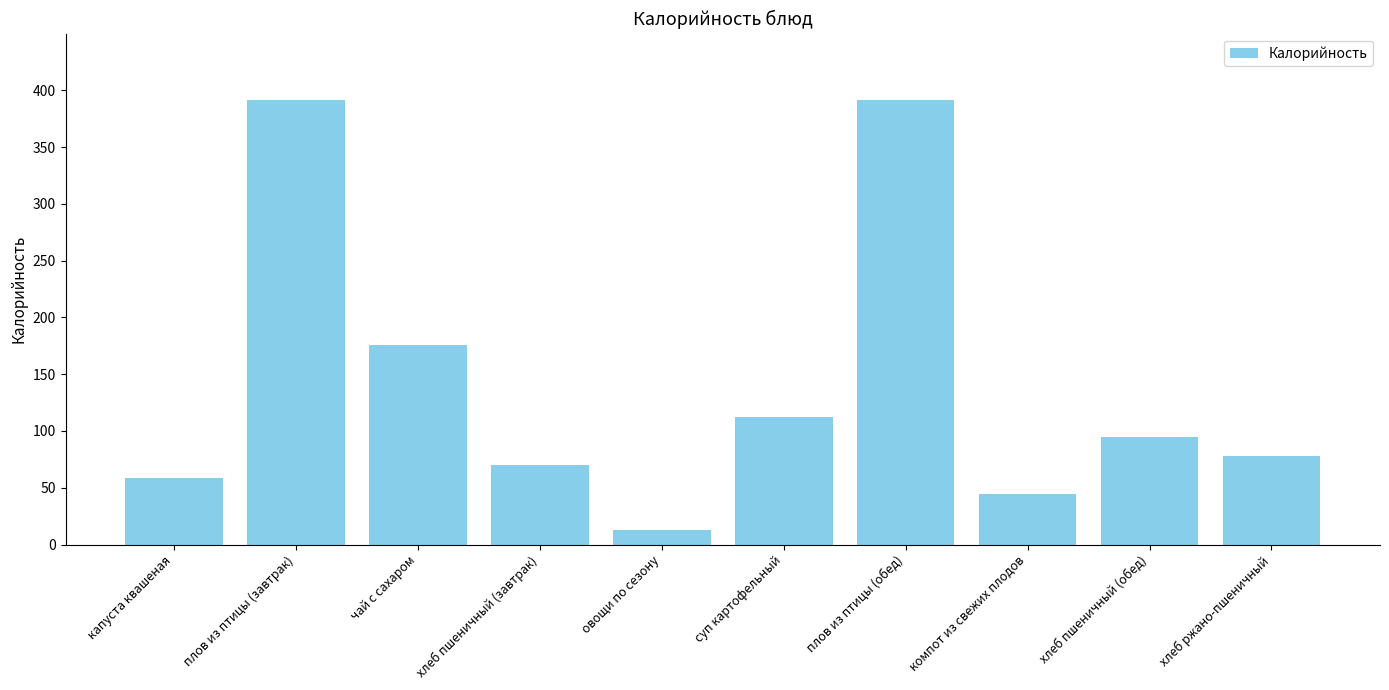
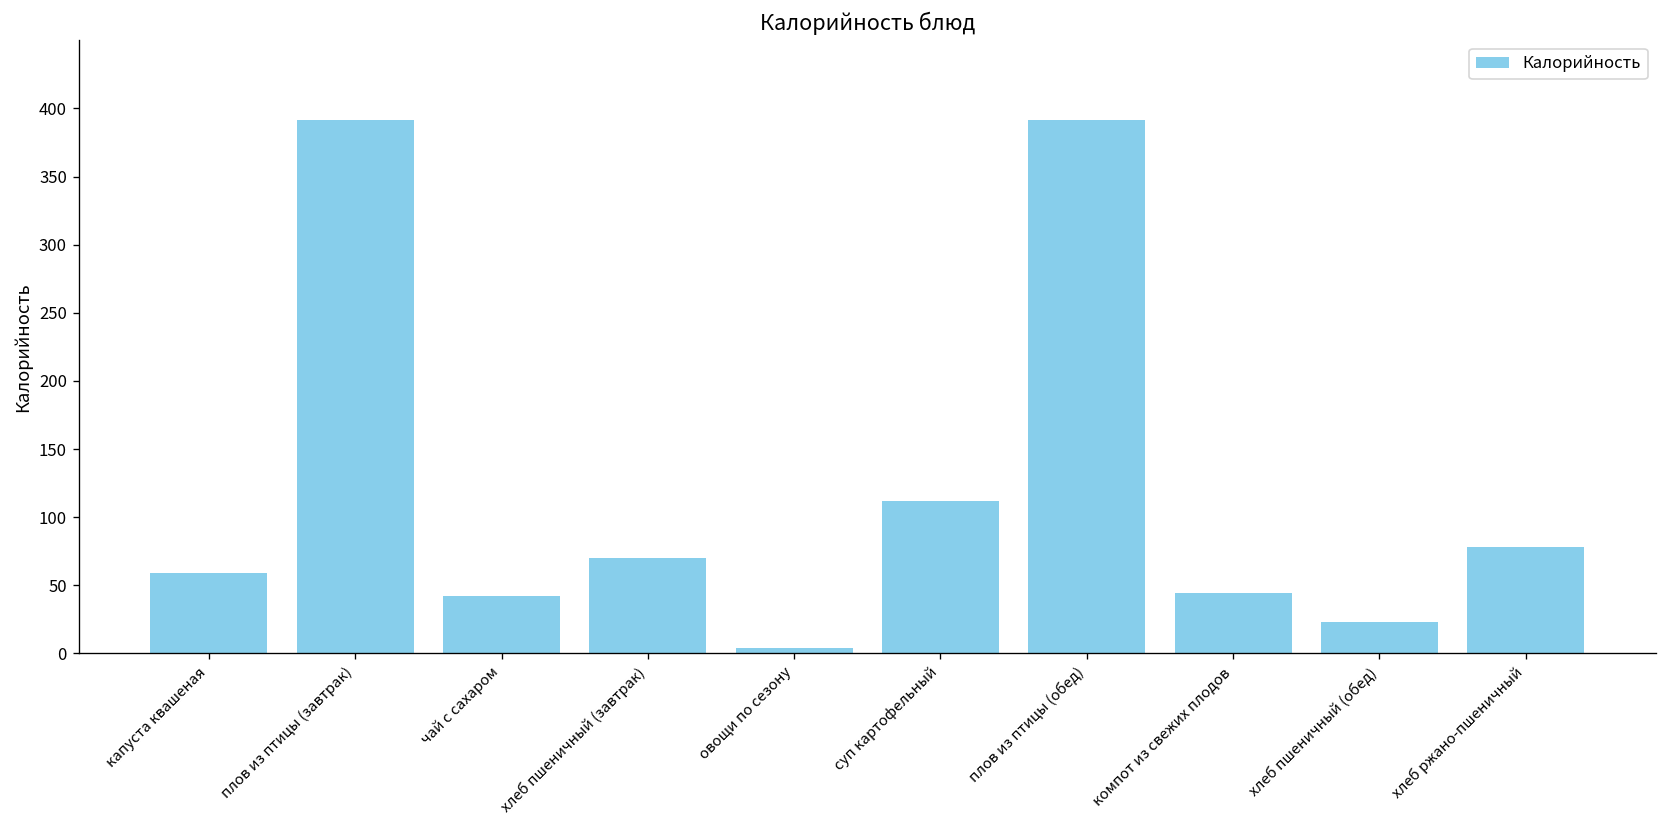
чай с сахаром: 176 -> 42
овощи по сезону: 13 -> 4
хлеб пшеничный (обед): 95 -> 23
